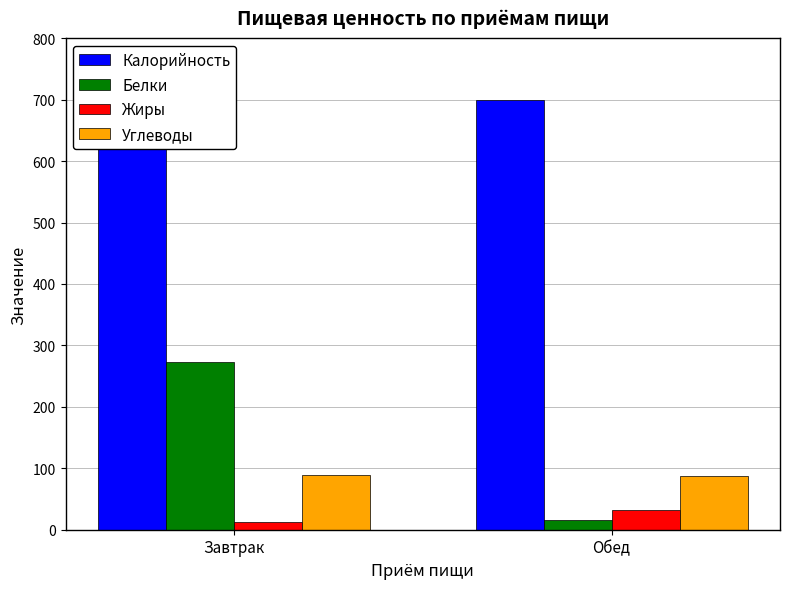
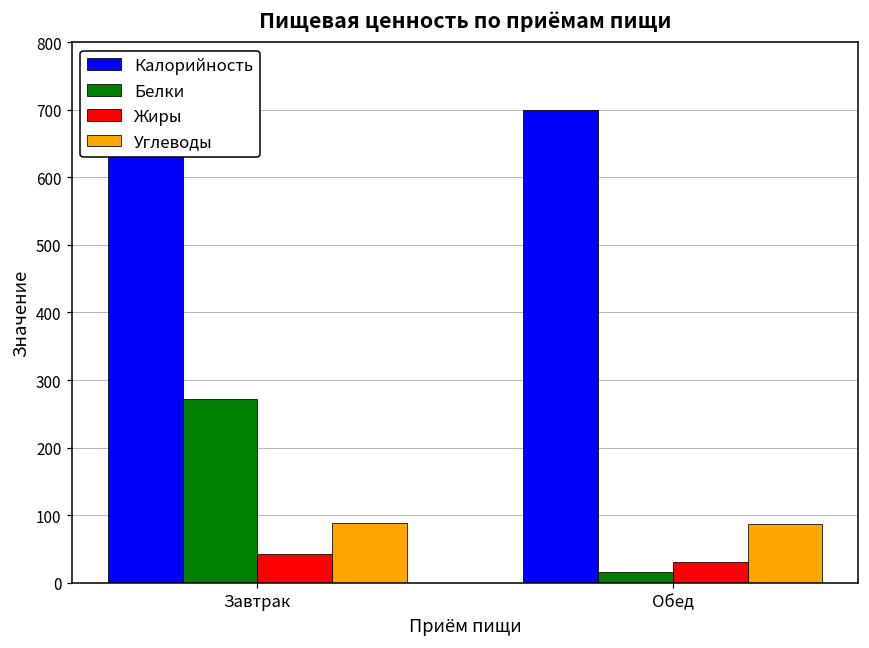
Жиры, Завтрак: 10 -> 40
